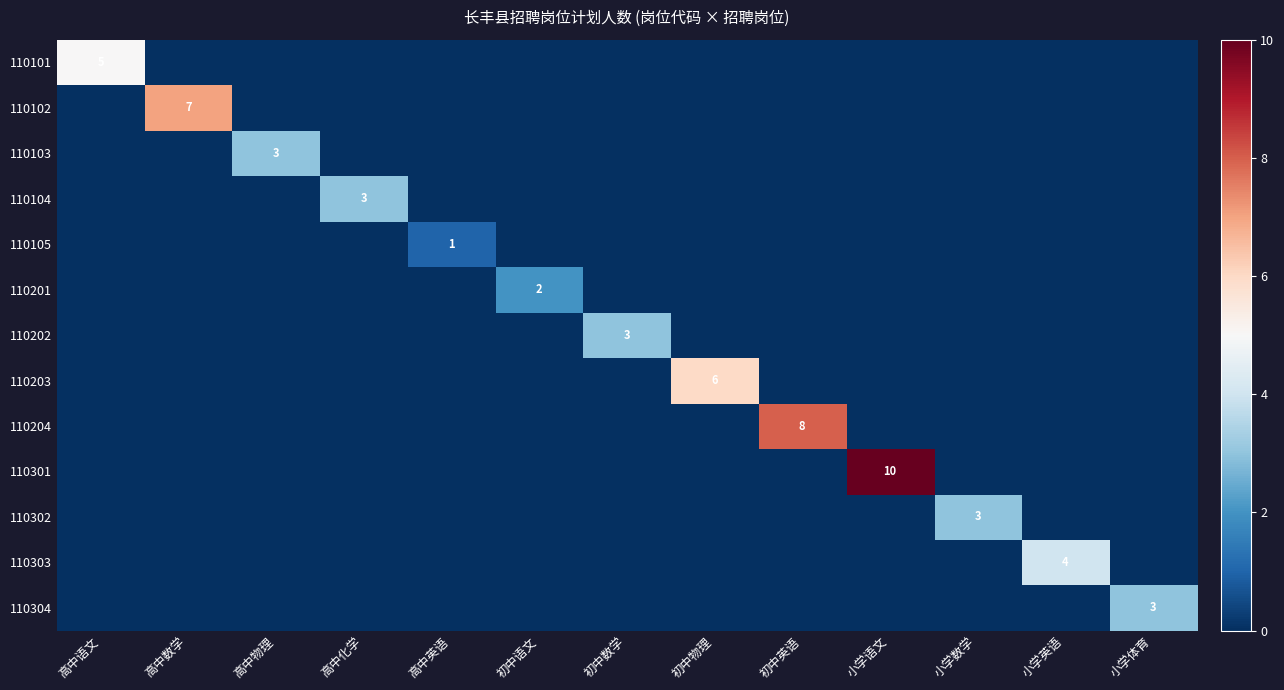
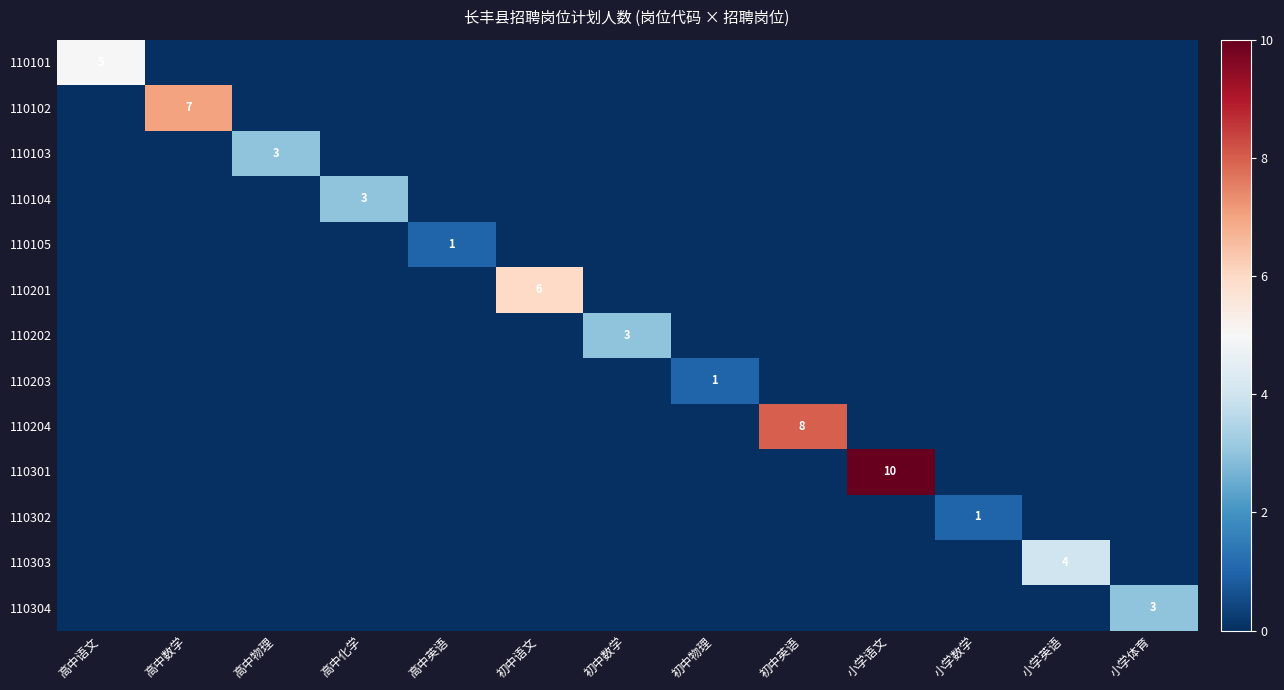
110201, 初中语文: 2 -> 6
110203, 初中物理: 6 -> 1
110302, 小学数学: 3 -> 1
